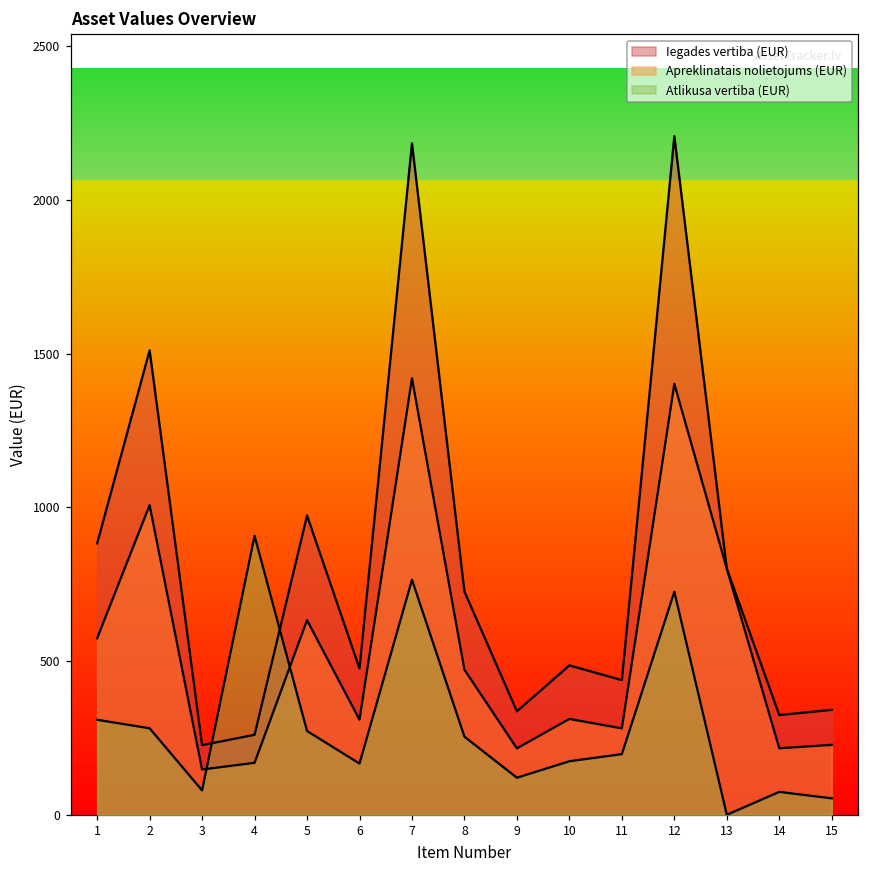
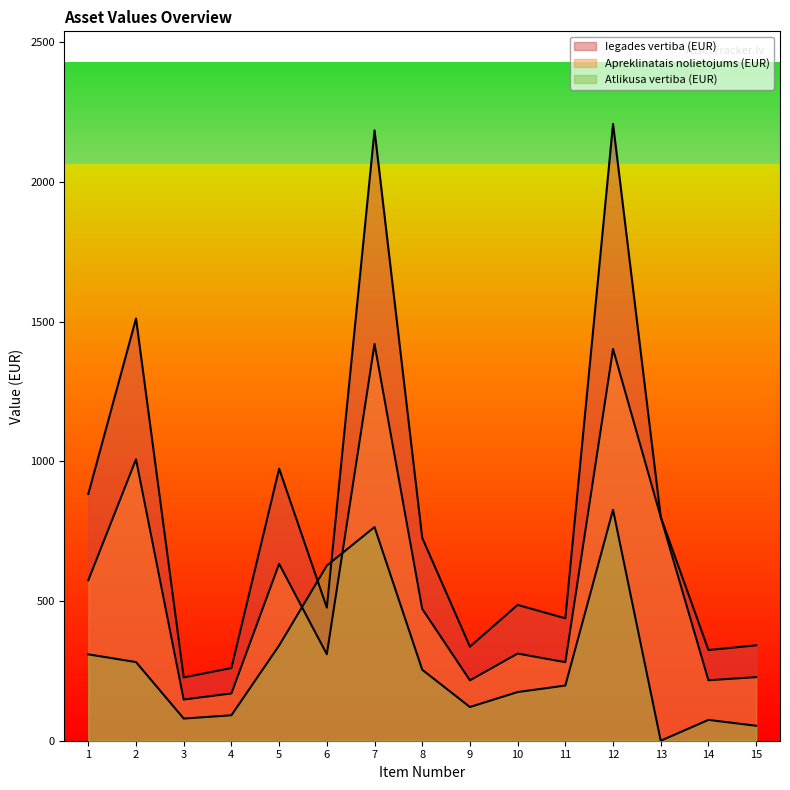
Atlikusa vertiba (EUR), 4: 910 -> 90
Atlikusa vertiba (EUR), 5: 270 -> 340
Atlikusa vertiba (EUR), 6: 170 -> 630
Atlikusa vertiba (EUR), 12: 730 -> 830
